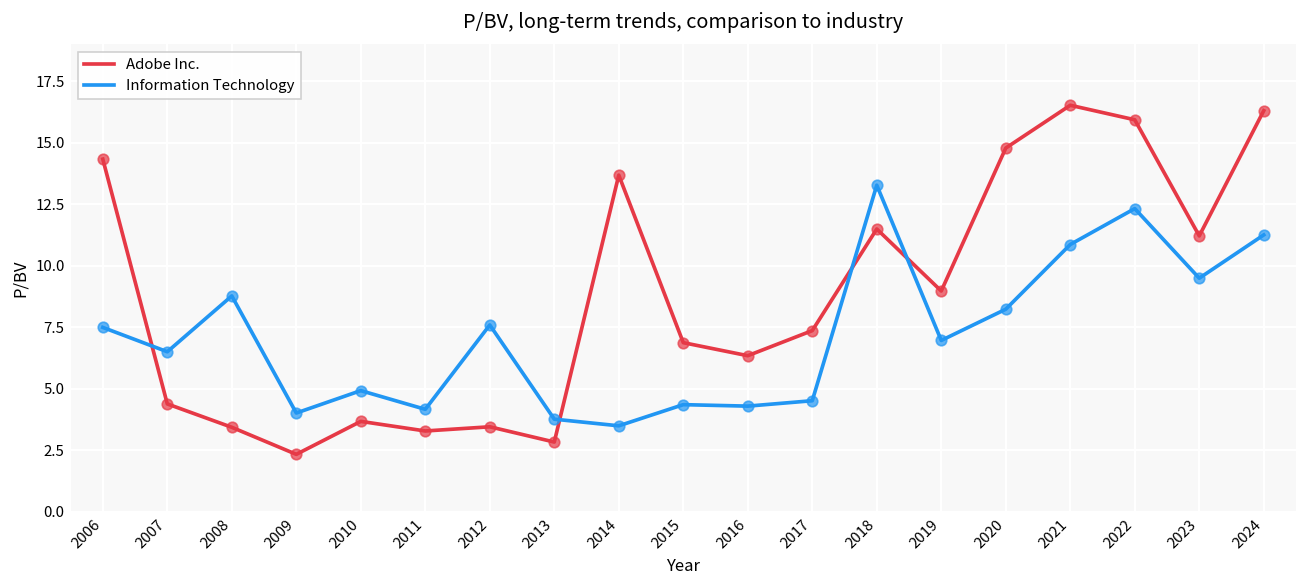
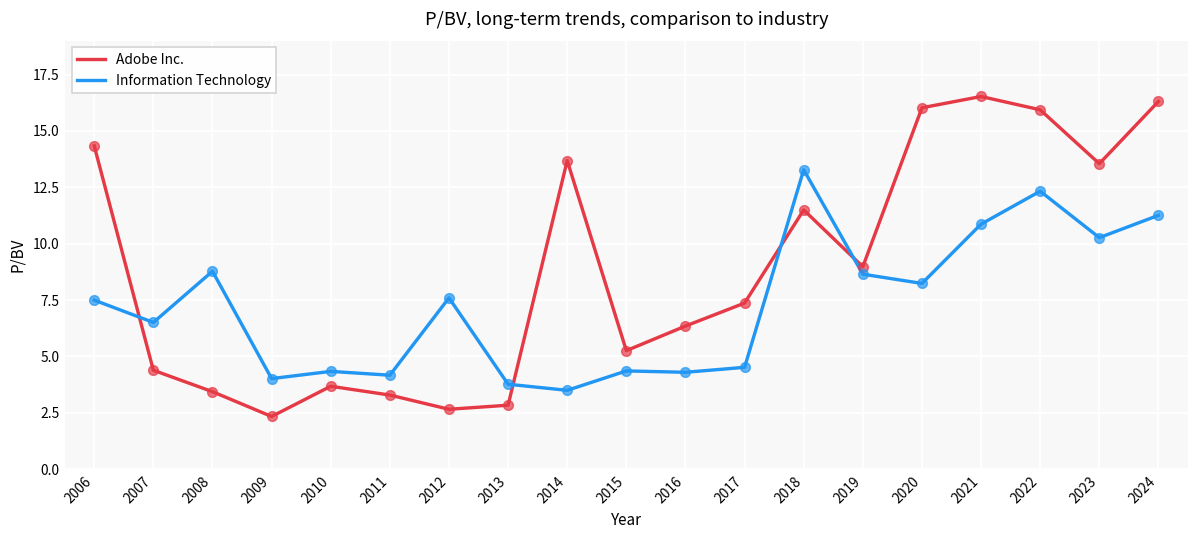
Information Technology, 2010: 4.9 -> 4.3
Adobe Inc., 2012: 3.5 -> 2.7
Adobe Inc., 2015: 6.9 -> 5.3
Information Technology, 2019: 7.0 -> 8.7
Adobe Inc., 2020: 14.8 -> 16.0
Adobe Inc., 2023: 11.2 -> 13.6
Information Technology, 2023: 9.5 -> 10.3
